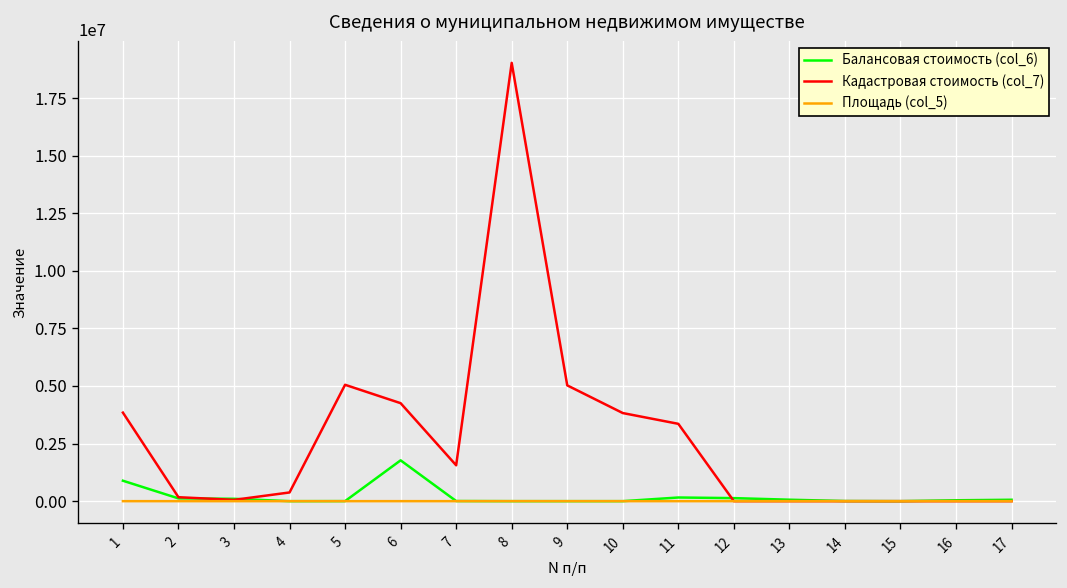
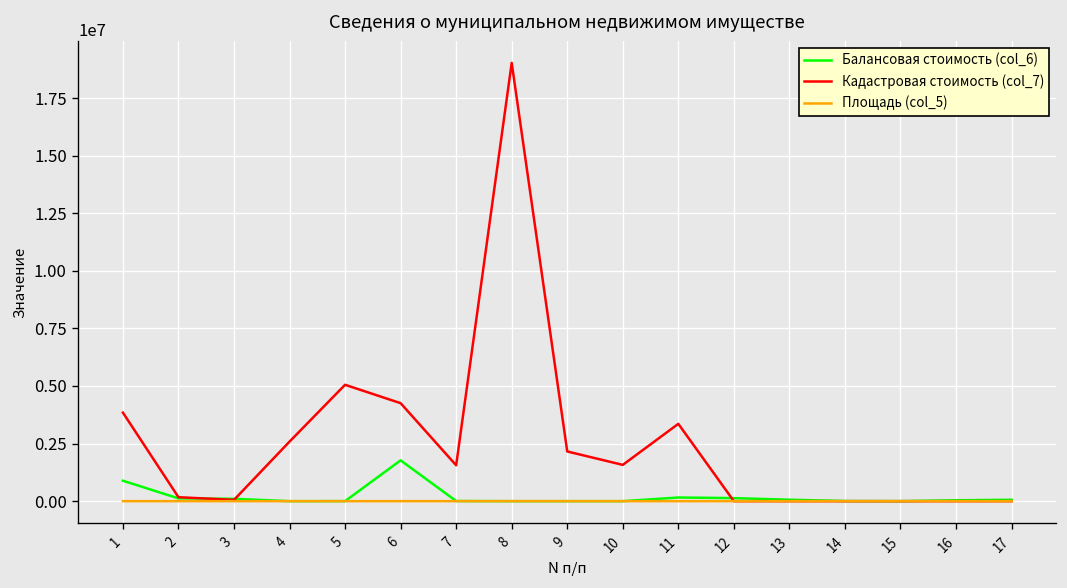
Кадастровая стоимость (col_7), 4: 400000 -> 2600000
Кадастровая стоимость (col_7), 9: 5000000 -> 2200000
Кадастровая стоимость (col_7), 10: 3800000 -> 1600000
